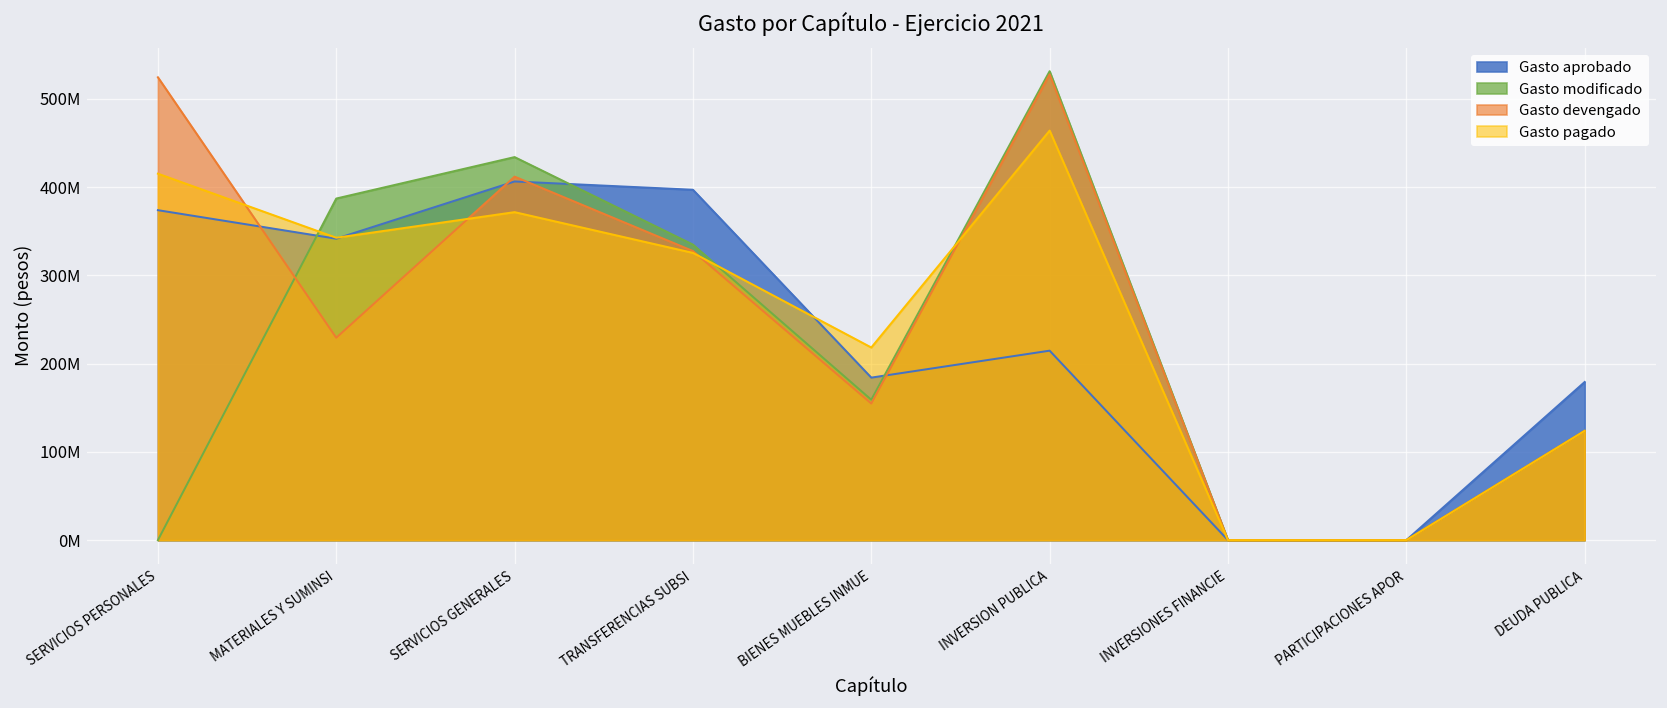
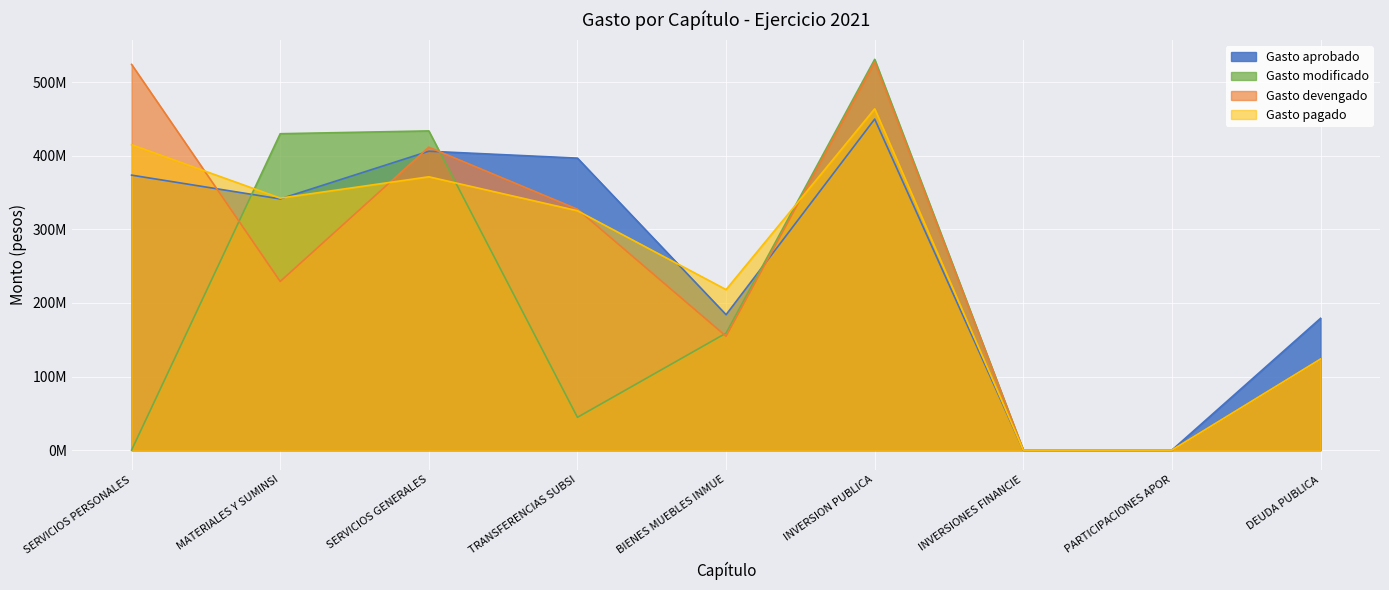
Gasto modificado, MATERIALES Y SUMINSI: 390000000 -> 430000000
Gasto modificado, TRANSFERENCIAS SUBSI: 330000000 -> 40000000
Gasto aprobado, INVERSION PUBLICA: 210000000 -> 450000000
